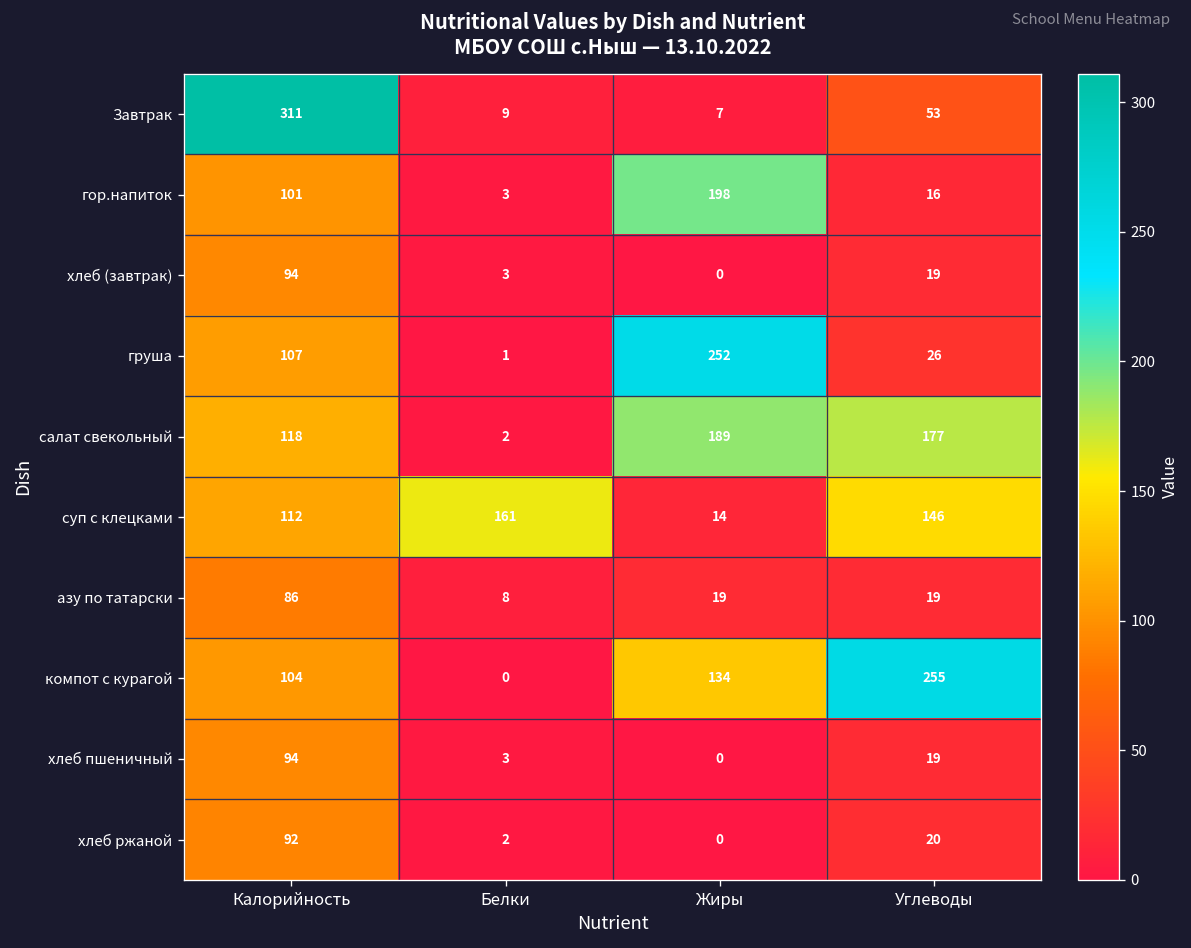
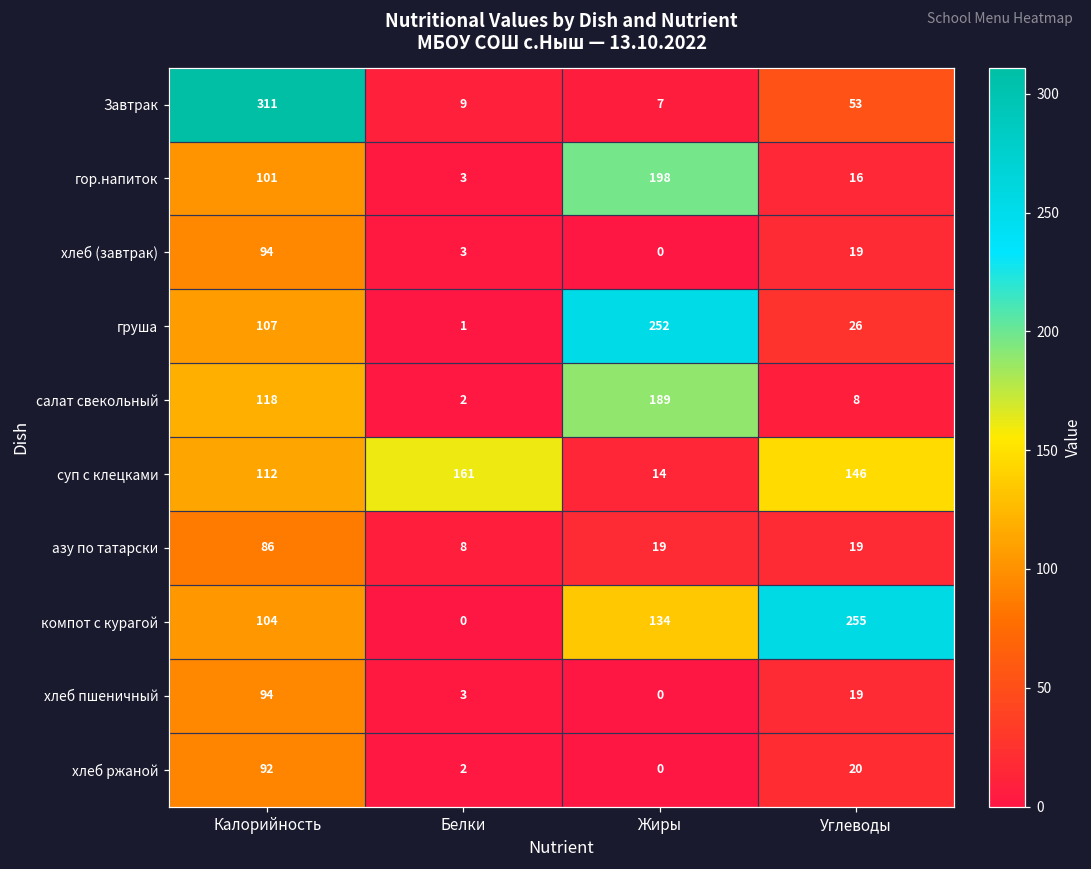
салат свекольный, Углеводы: 177 -> 8
